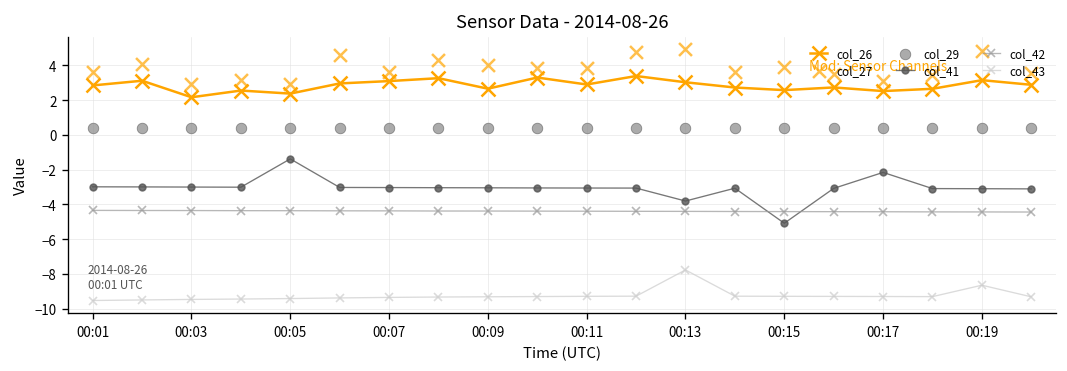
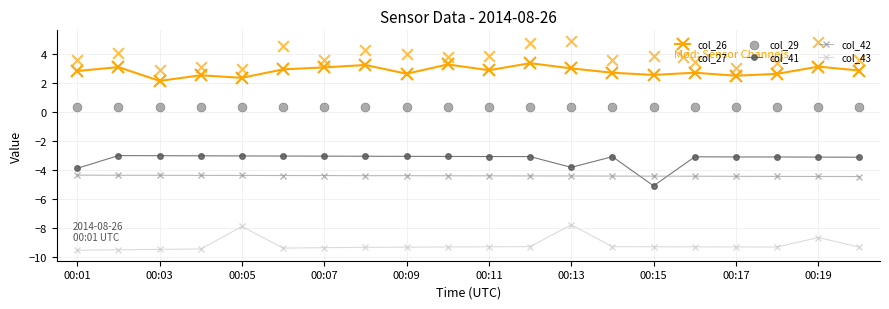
col_41, 00:01: -3.0 -> -3.9
col_41, 00:05: -1.4 -> -3.0
col_43, 00:05: -9.4 -> -7.9
col_41, 00:17: -2.2 -> -3.1
